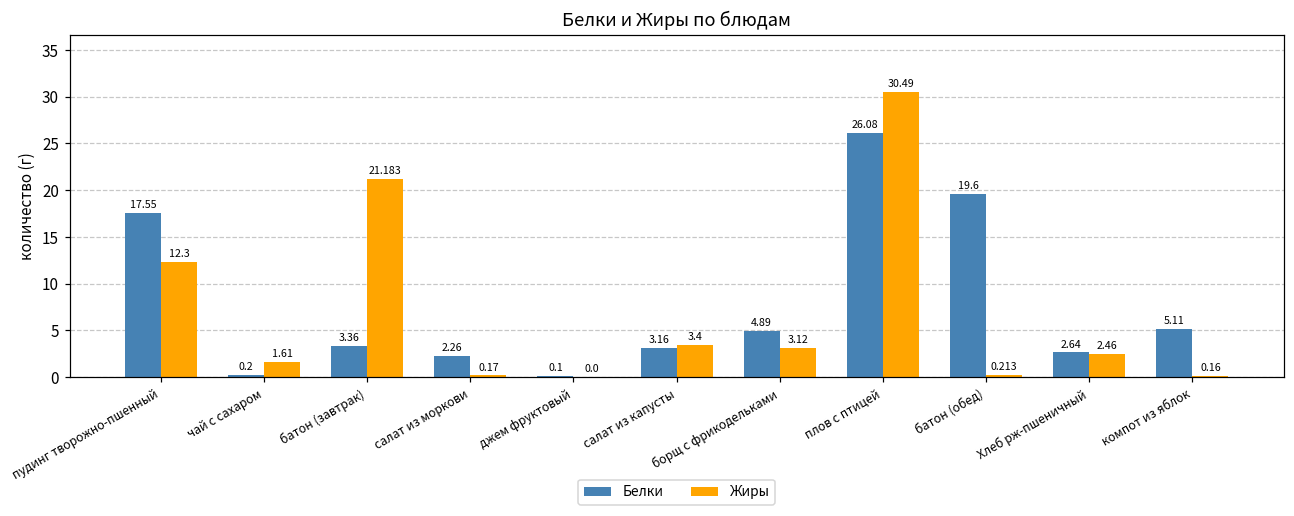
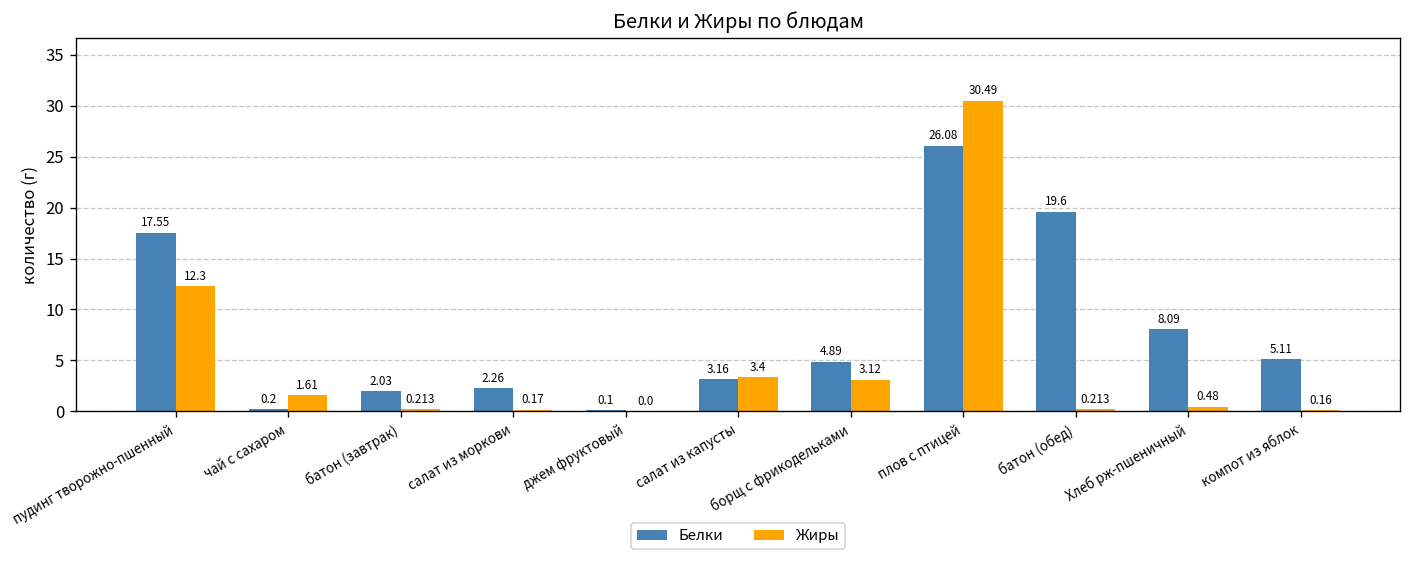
Белки, батон (завтрак): 3.36 -> 2.03
Жиры, батон (завтрак): 21.183 -> 0.213
Белки, Хлеб рж-пшеничный: 2.64 -> 8.09
Жиры, Хлеб рж-пшеничный: 2.46 -> 0.48
